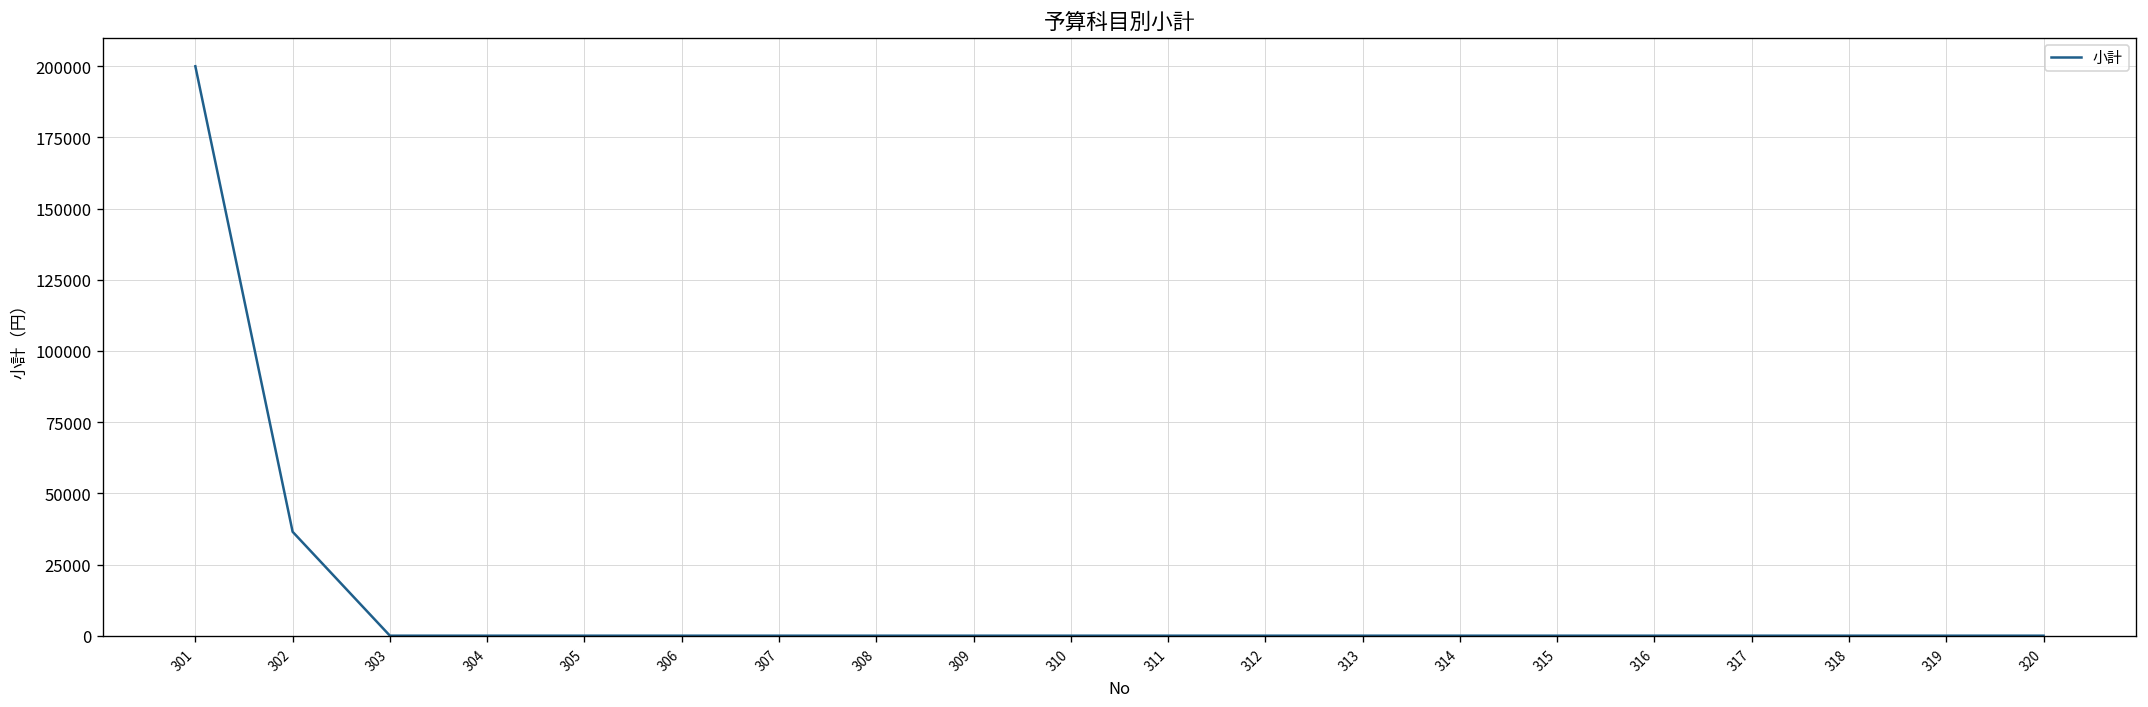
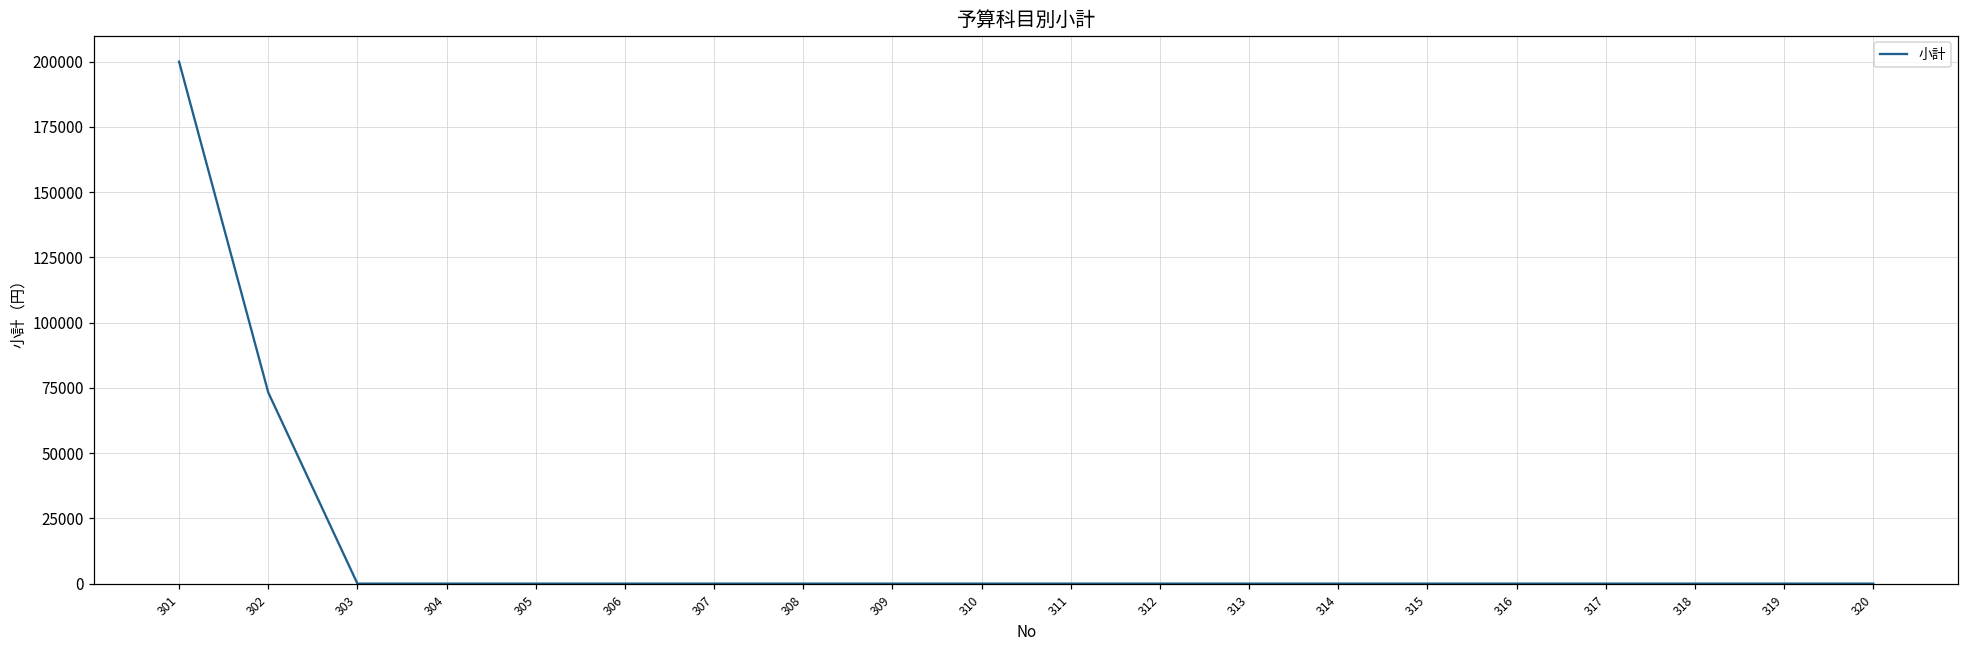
302: 37000 -> 73000
